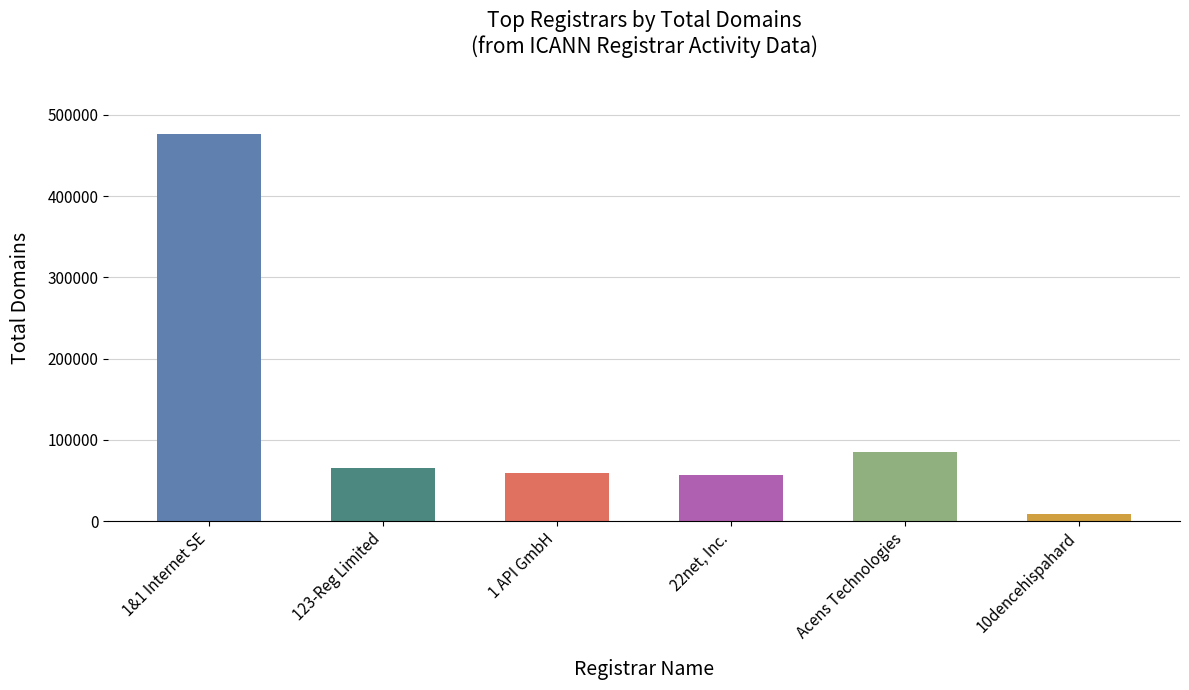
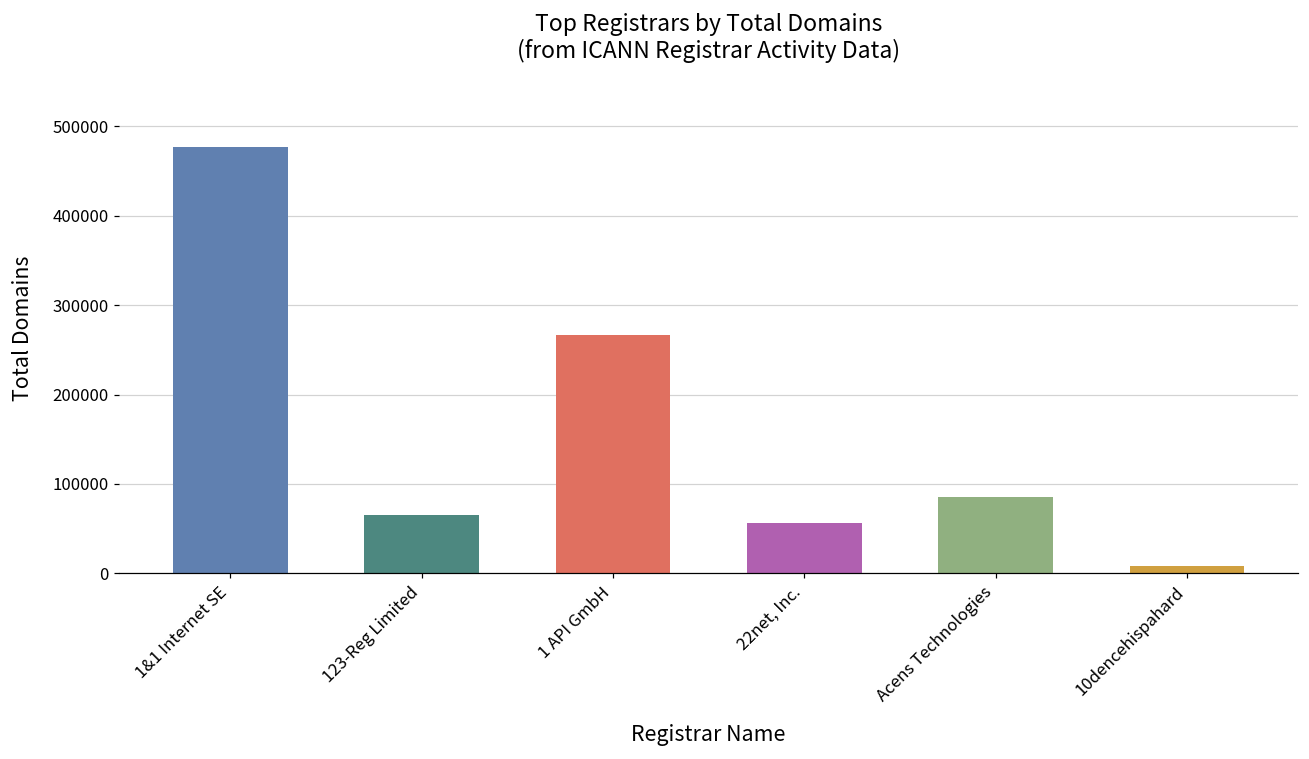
1 API GmbH: 60000 -> 270000
